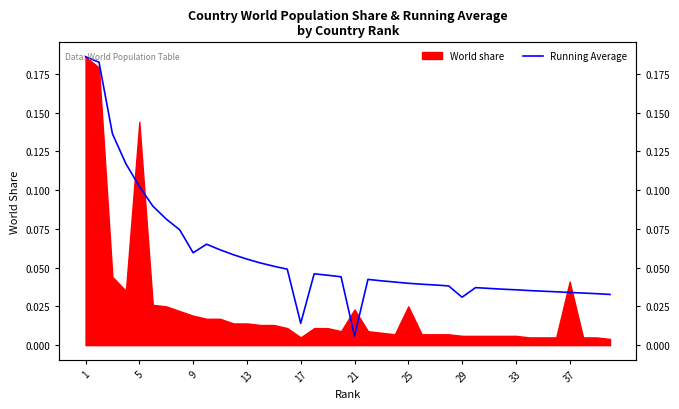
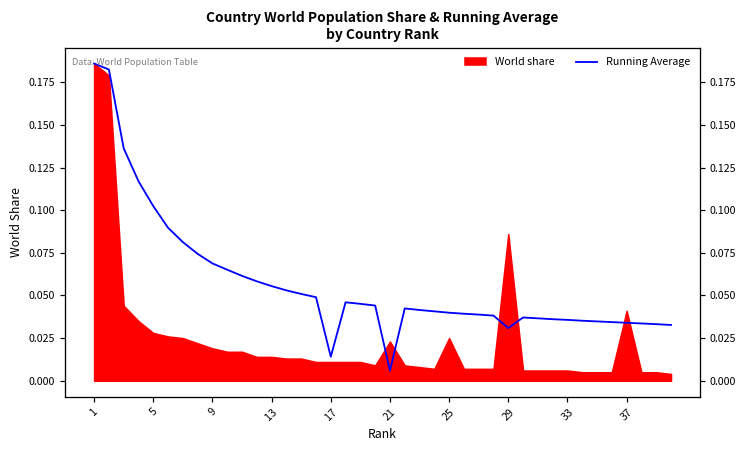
World share, 5: 0.144 -> 0.028
Running Average, 9: 0.060 -> 0.069
World share, 17: 0.005 -> 0.011
World share, 29: 0.006 -> 0.086
